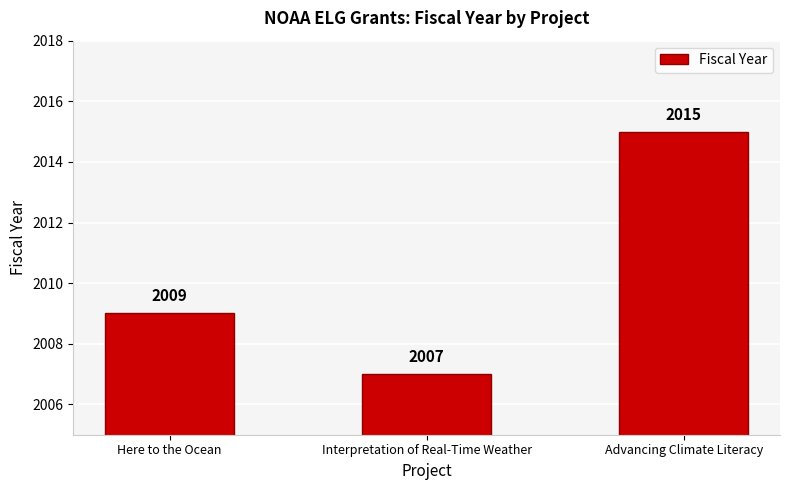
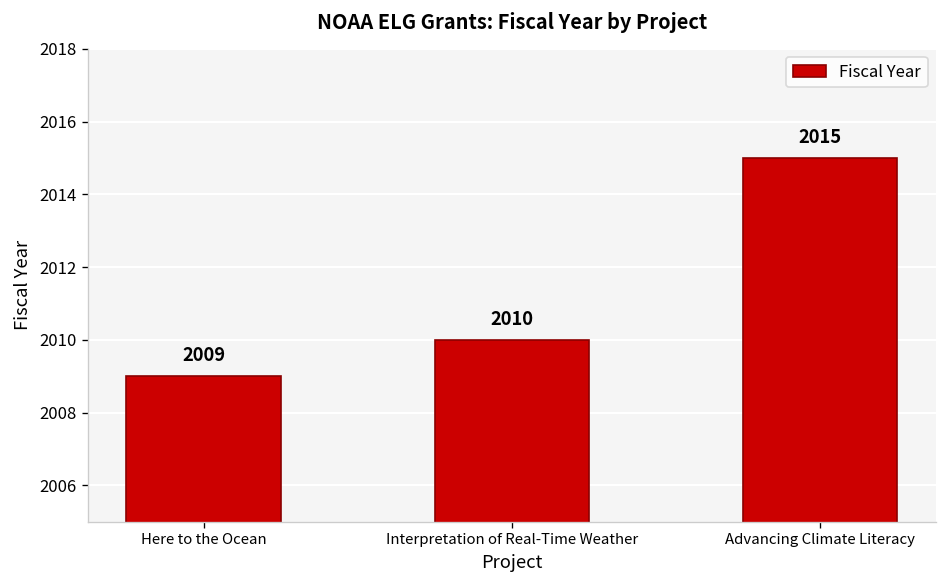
Interpretation of Real-Time Weather: 2007 -> 2010
